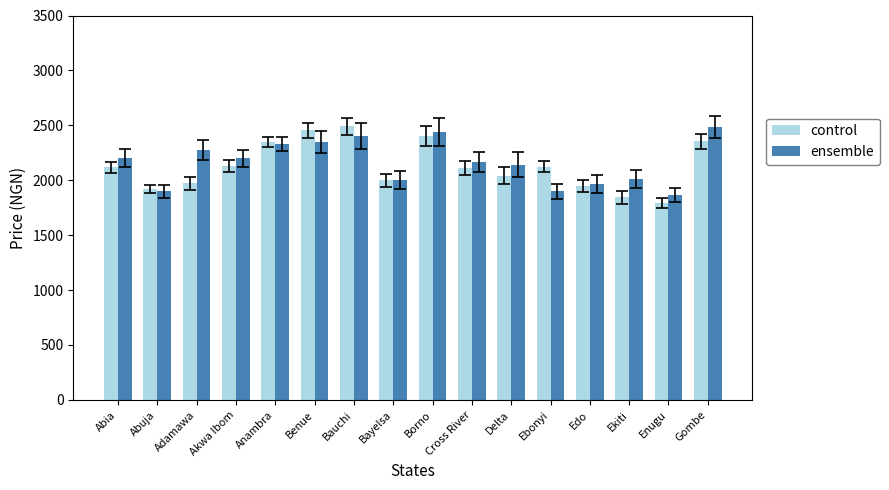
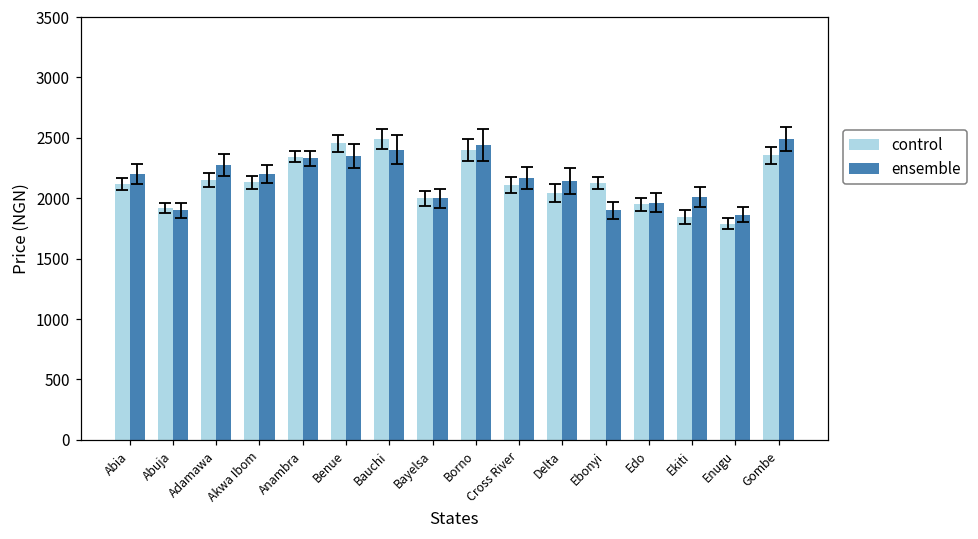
control, Adamawa: 1970 -> 2150
